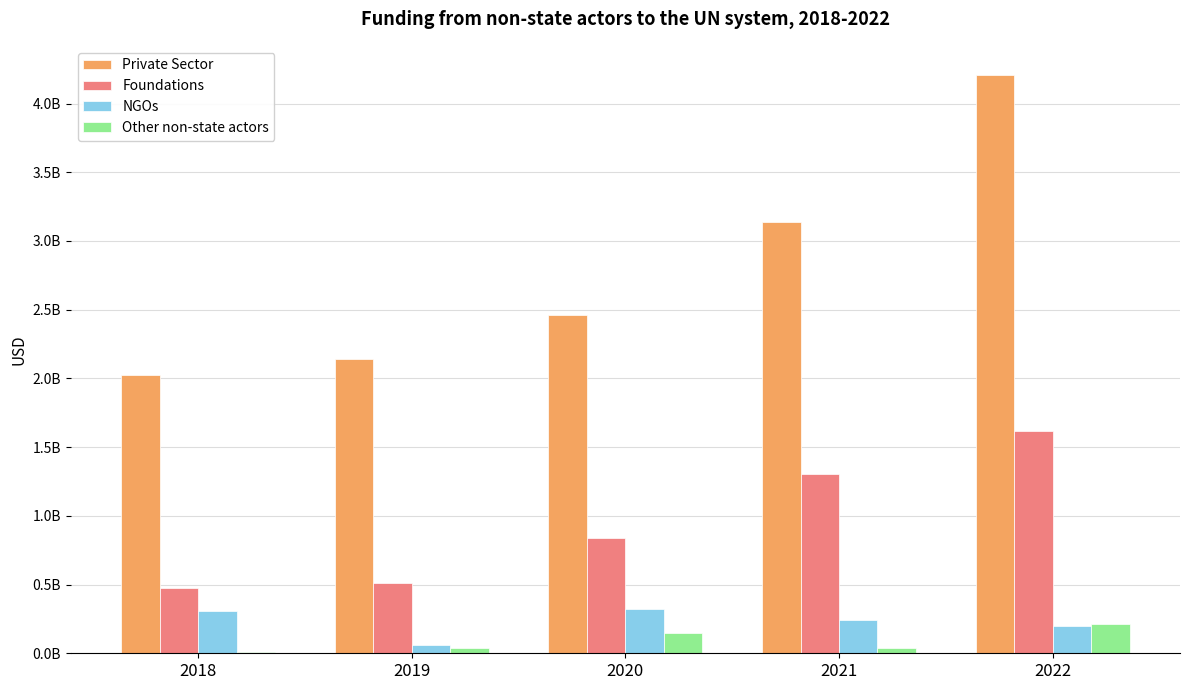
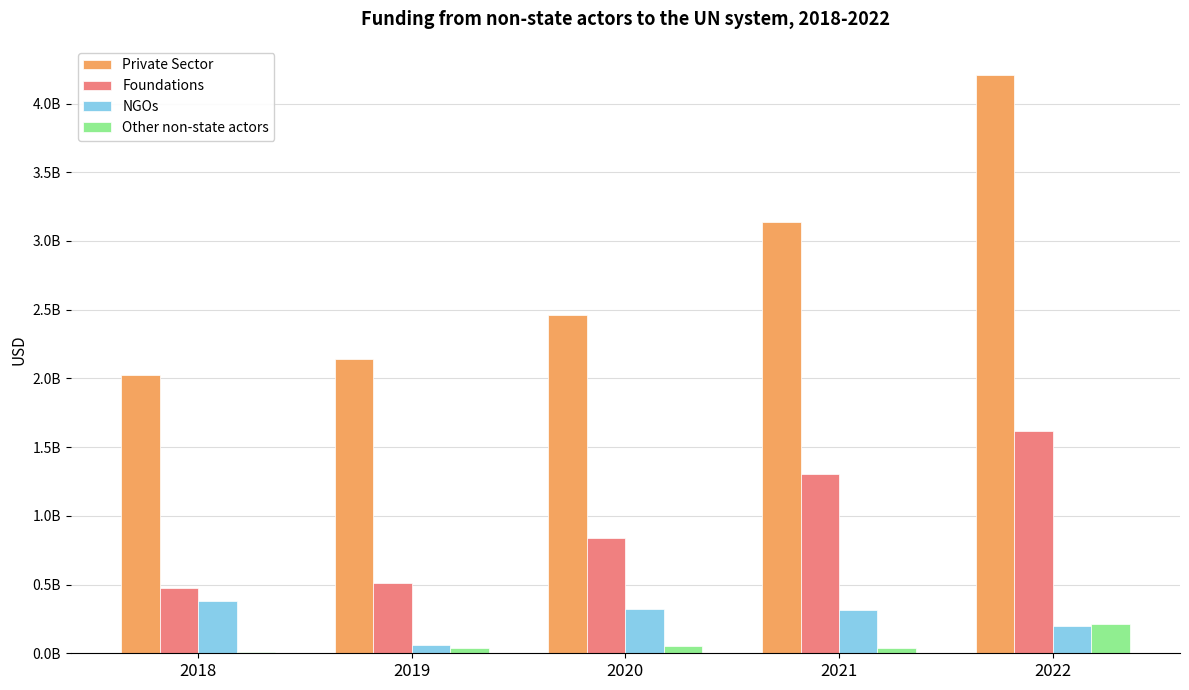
NGOs, 2018: 310000000 -> 380000000
Other non-state actors, 2020: 150000000 -> 50000000
NGOs, 2021: 240000000 -> 310000000
